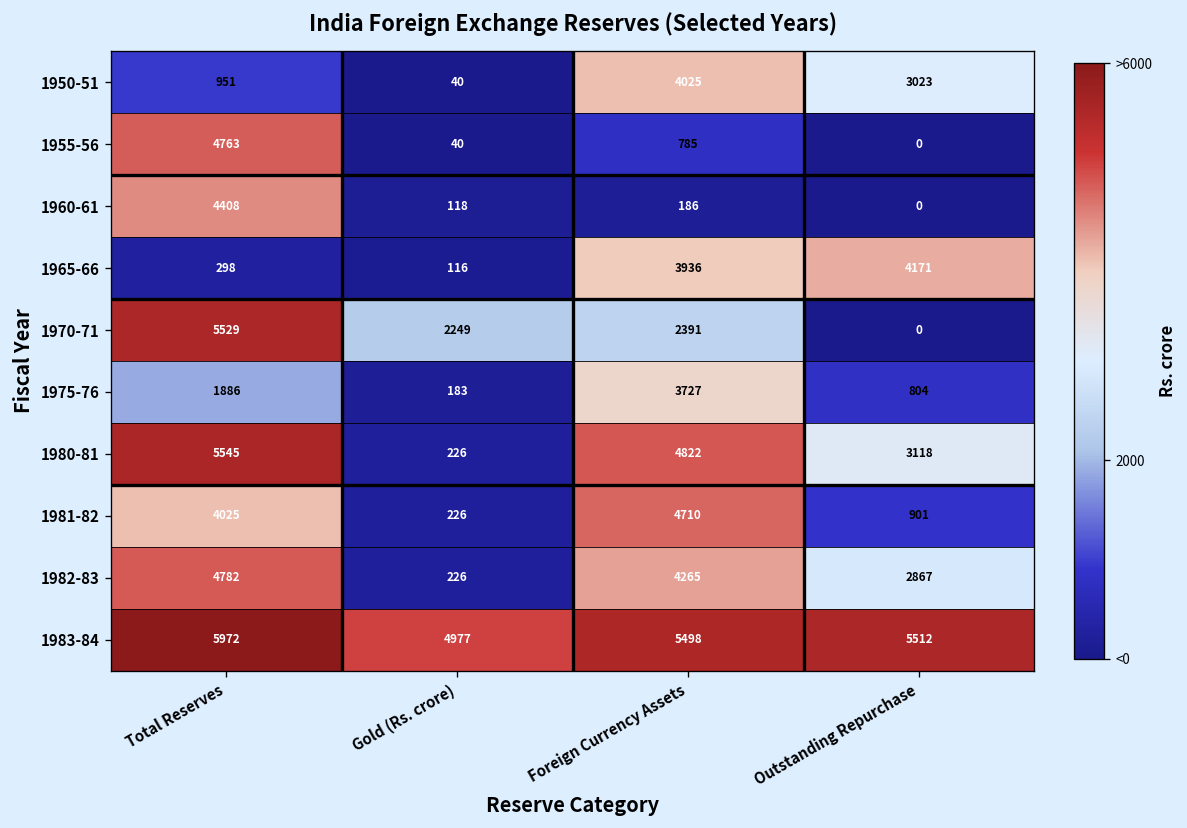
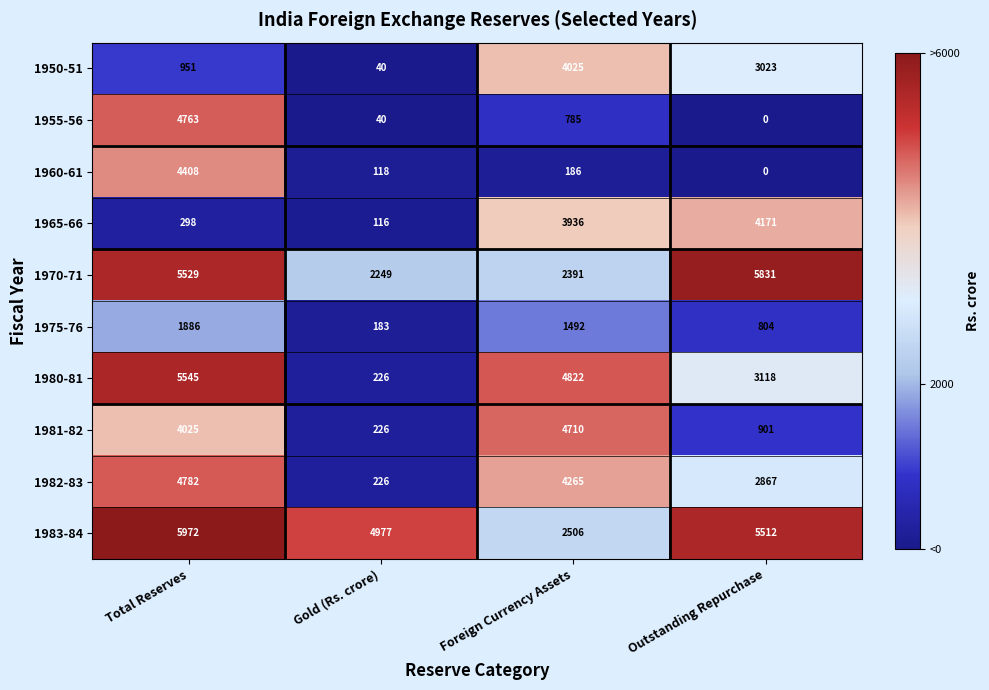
1970-71, Outstanding Repurchase: 0 -> 5831
1975-76, Foreign Currency Assets: 3727 -> 1492
1983-84, Foreign Currency Assets: 5498 -> 2506
